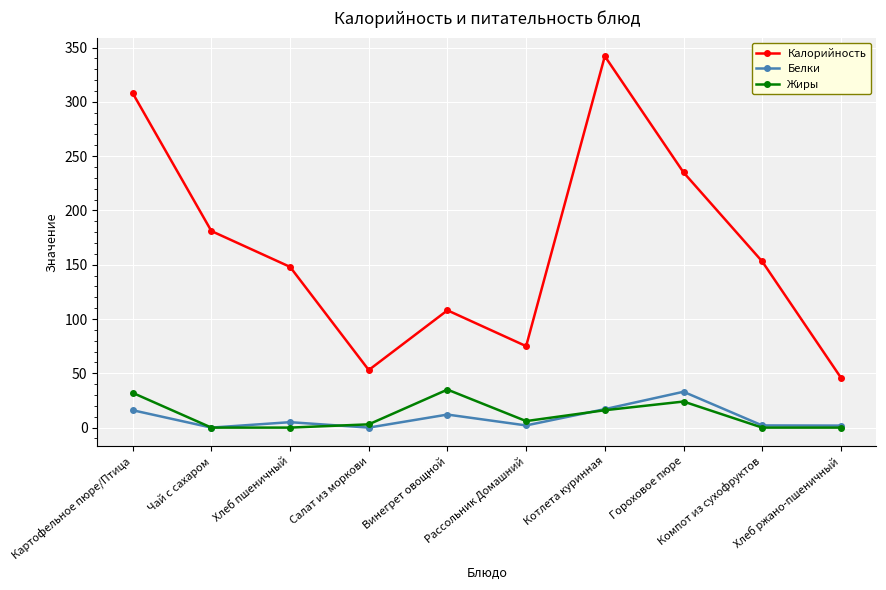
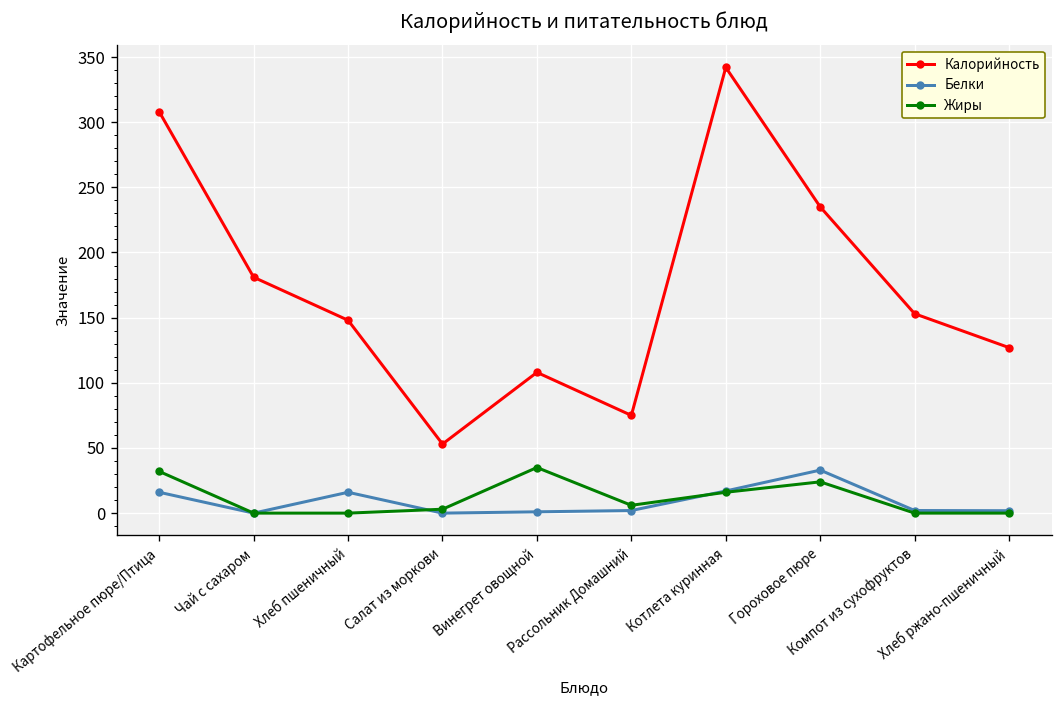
Белки, Хлеб пшеничный: 5 -> 16
Белки, Винегрет овощной: 12 -> 1
Калорийность, Хлеб ржано-пшеничный: 46 -> 127
